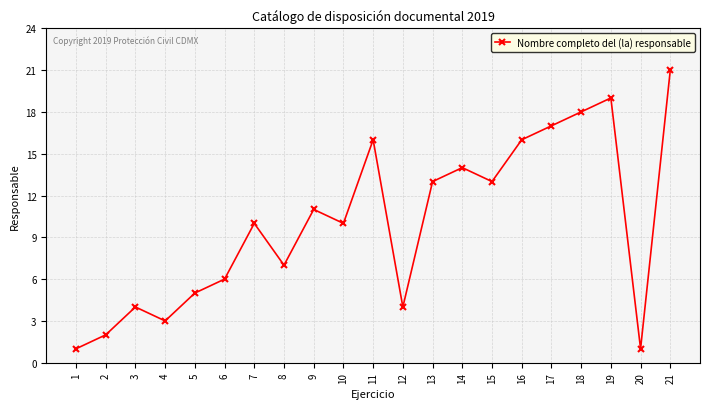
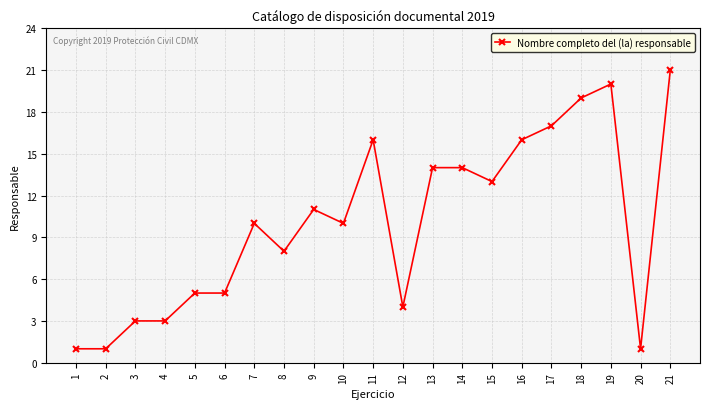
2: 2 -> 1
3: 4 -> 3
6: 6 -> 5
8: 7 -> 8
13: 13 -> 14
18: 18 -> 19
19: 19 -> 20
